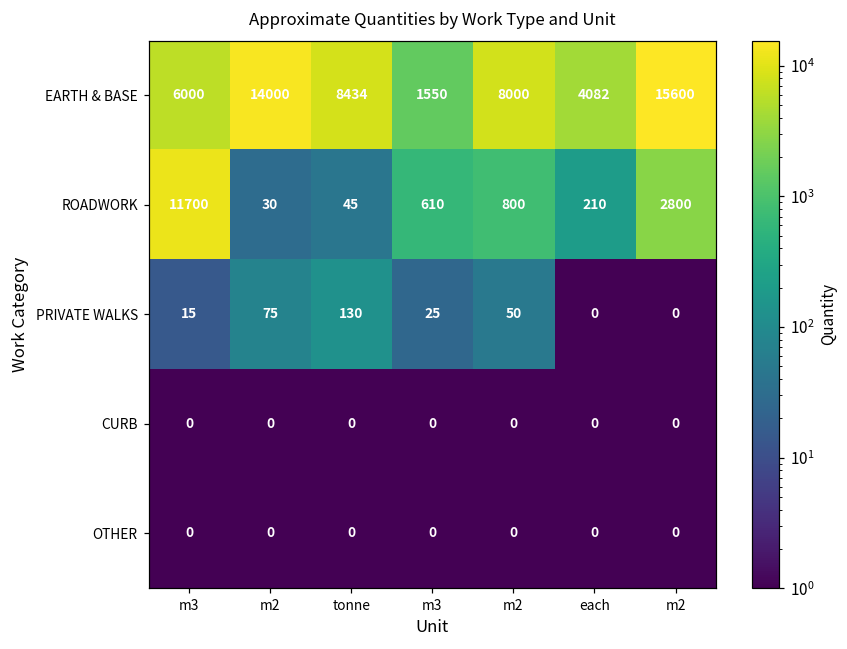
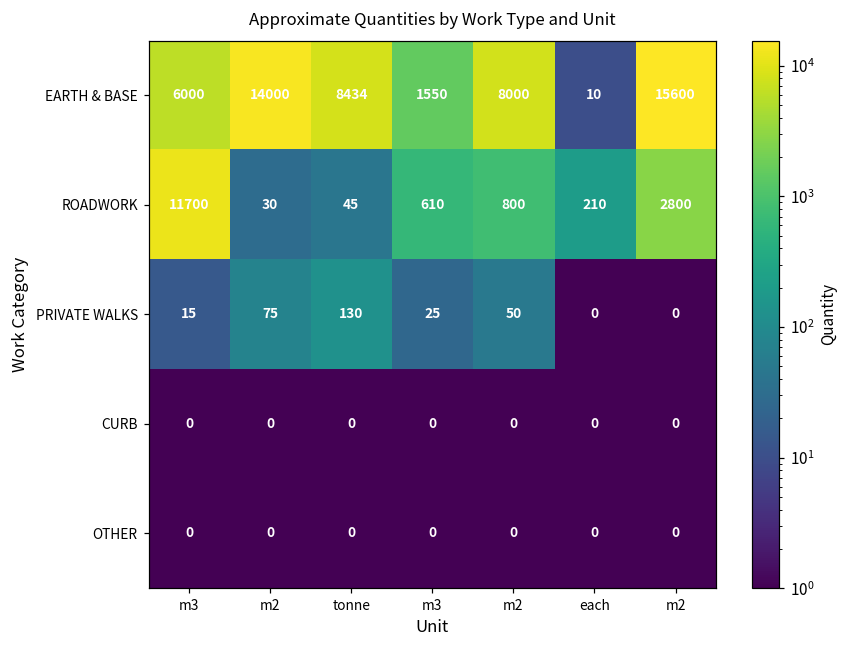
EARTH & BASE, each: 4082 -> 10
